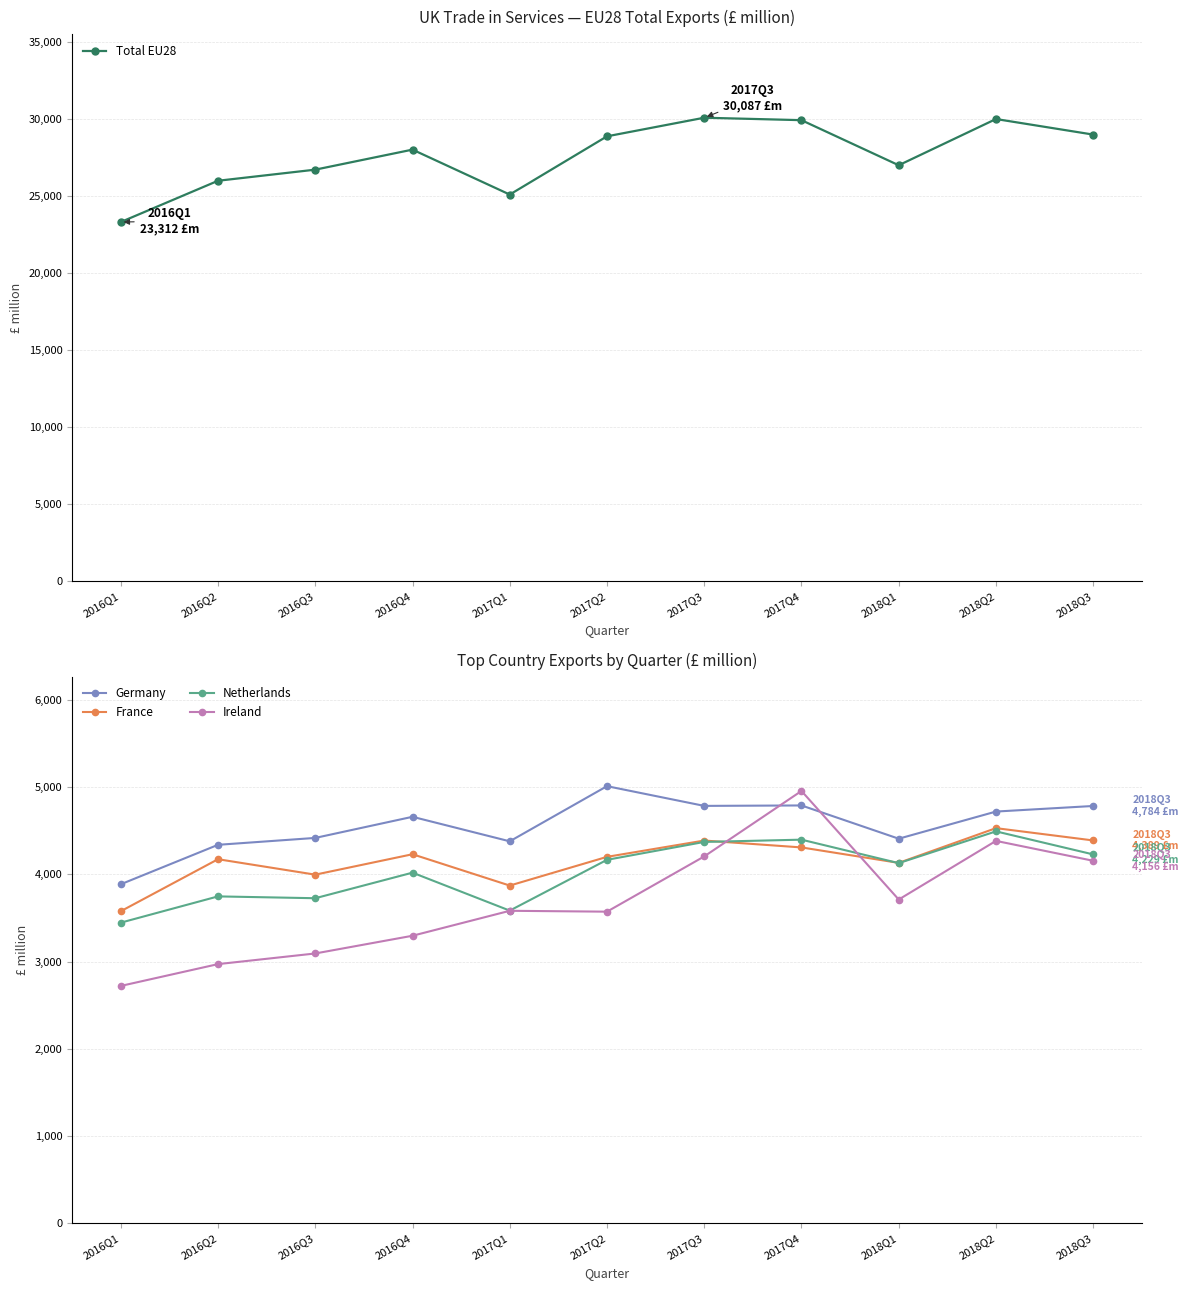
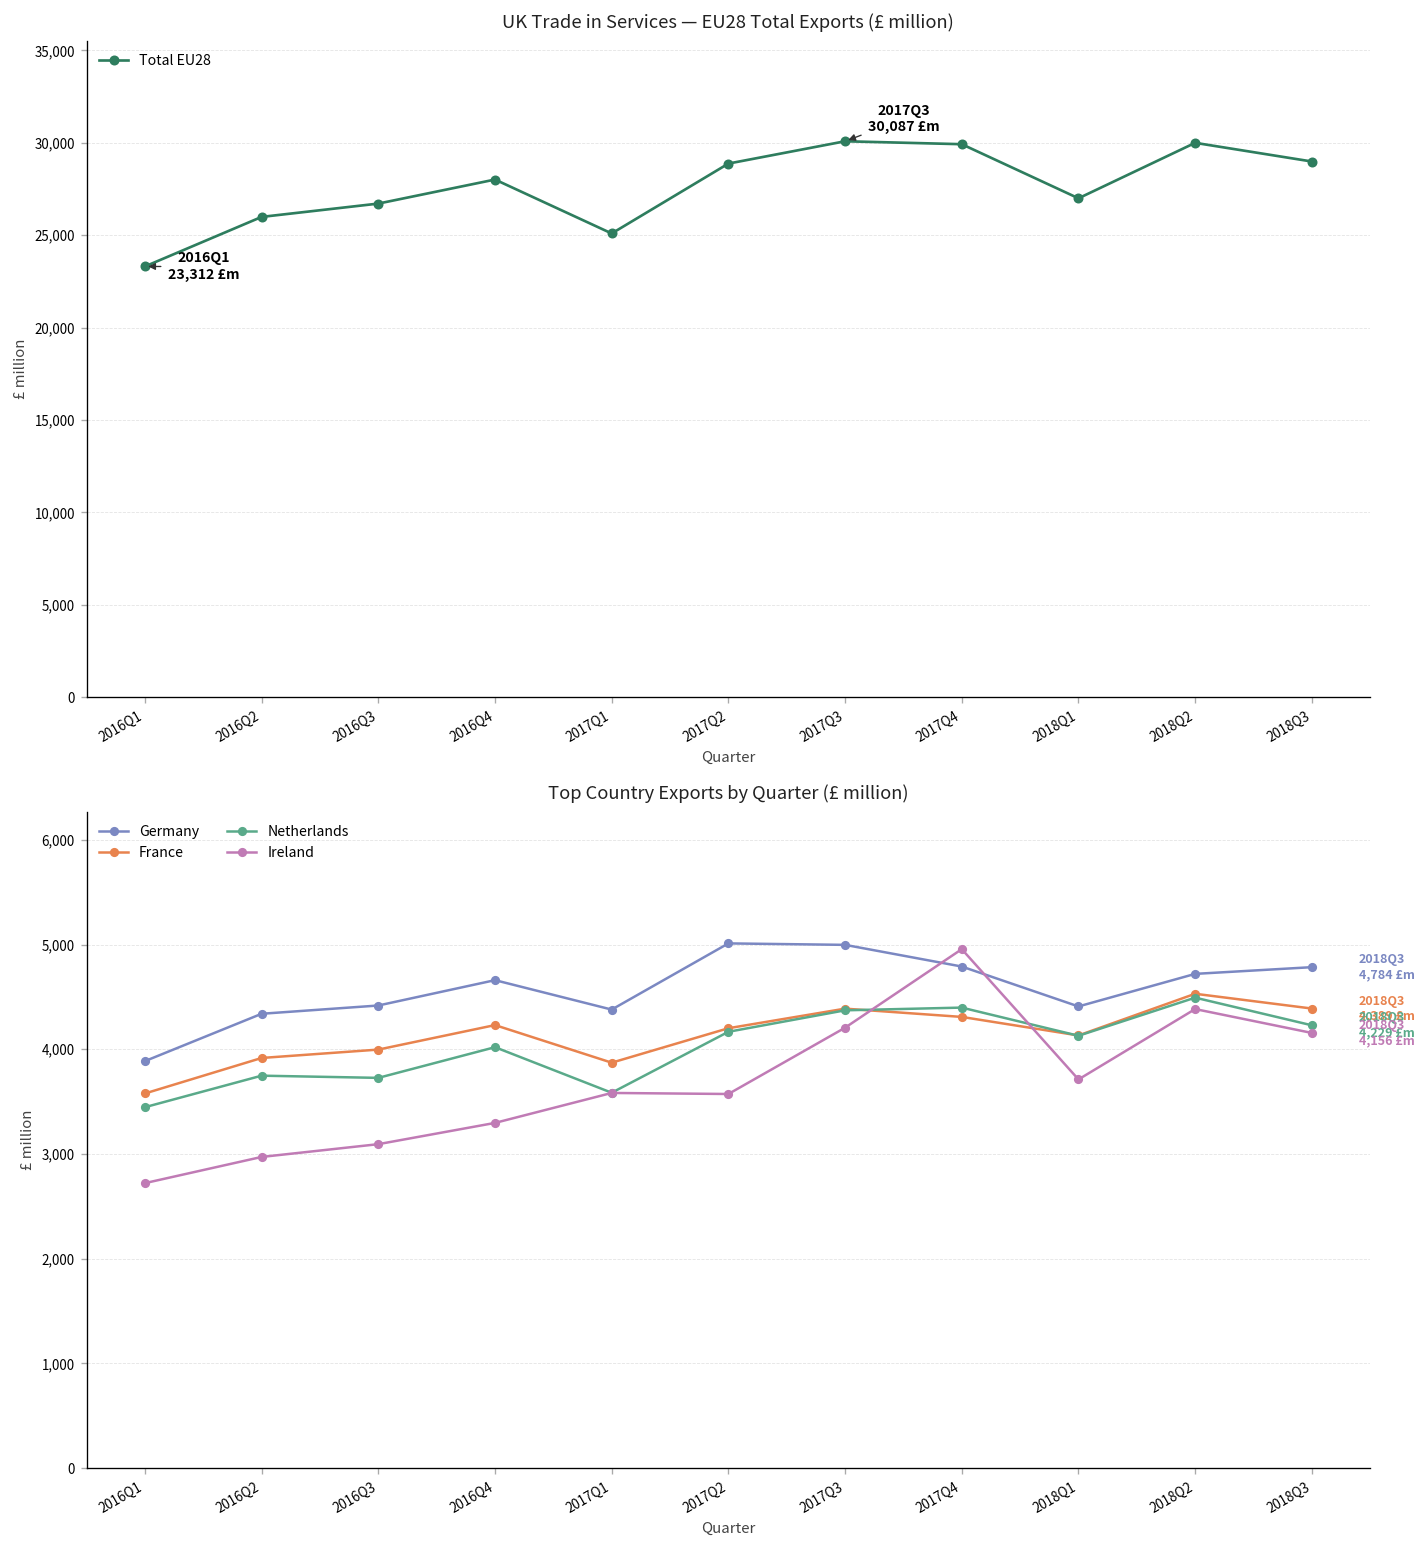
Top Country Exports by Quarter (£ million), France, 2016Q2: 4,200 -> 3,900
Top Country Exports by Quarter (£ million), Germany, 2017Q3: 4,800 -> 5,000
